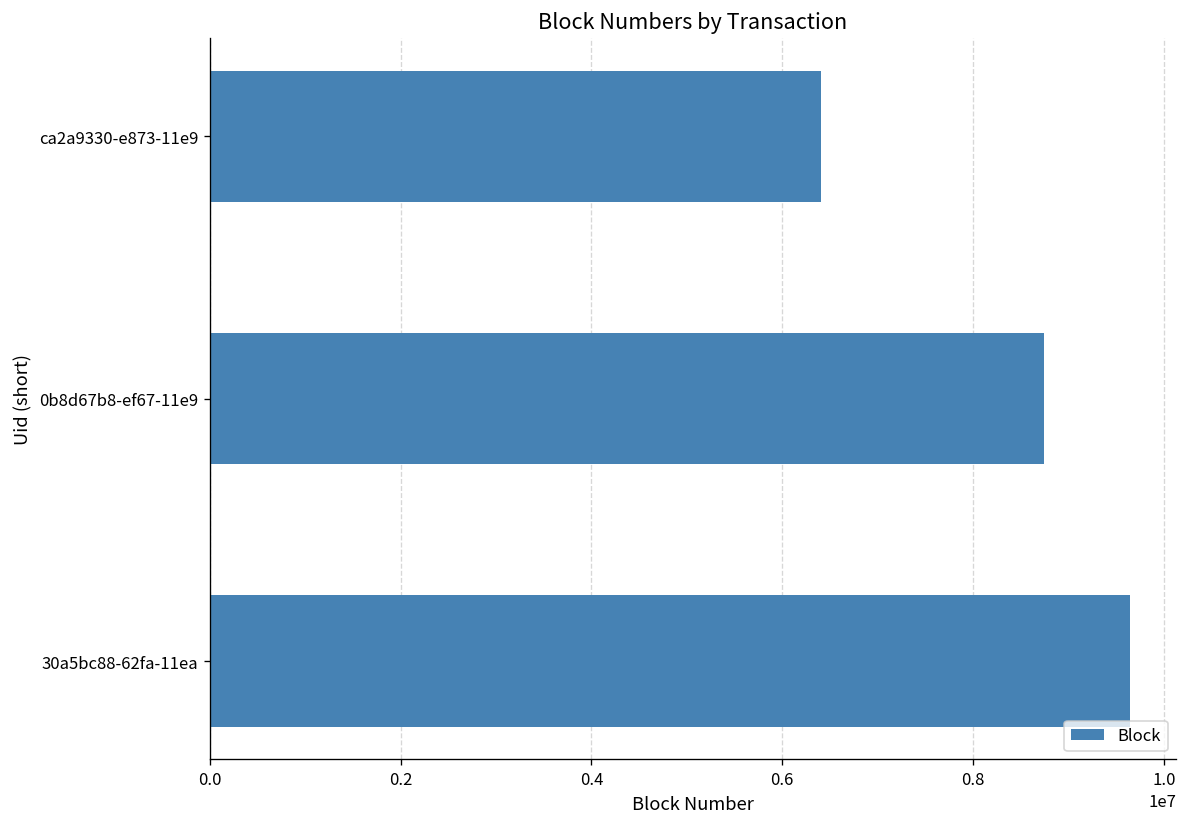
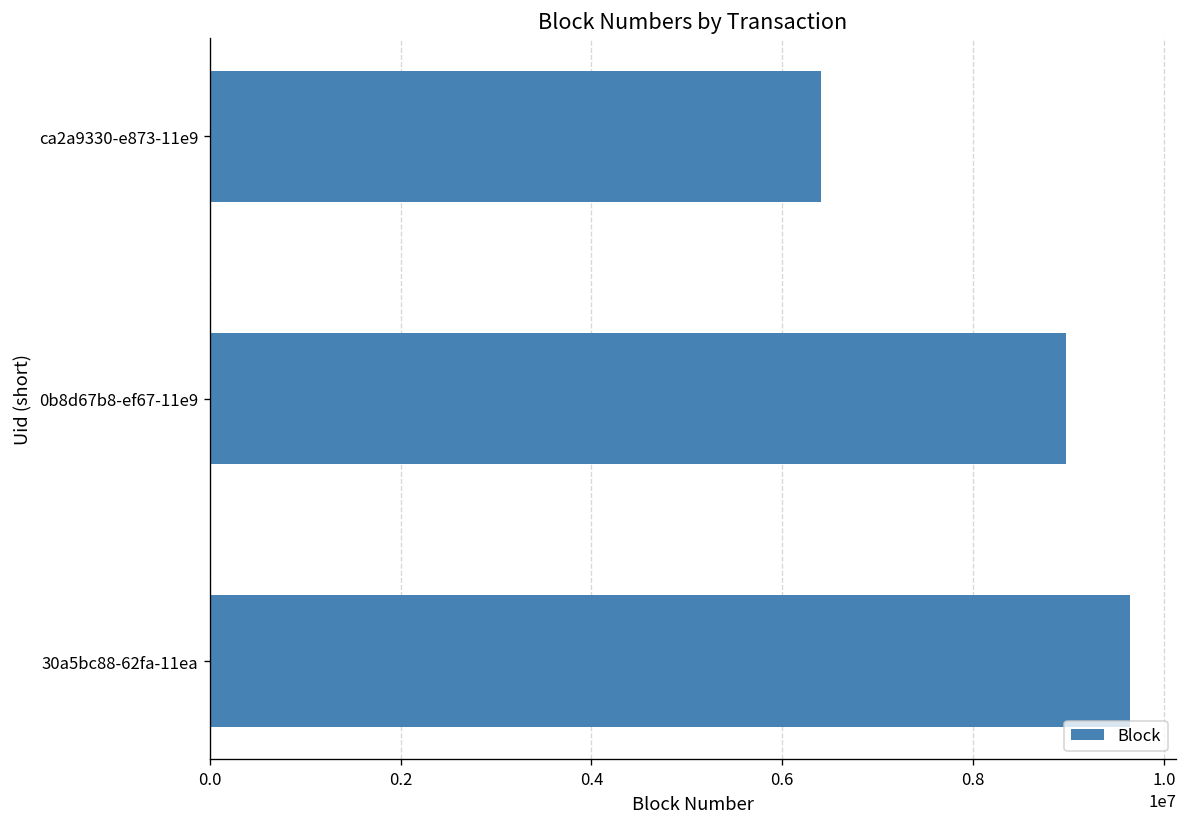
0b8d67b8-ef67-11e9: 8700000 -> 9000000
